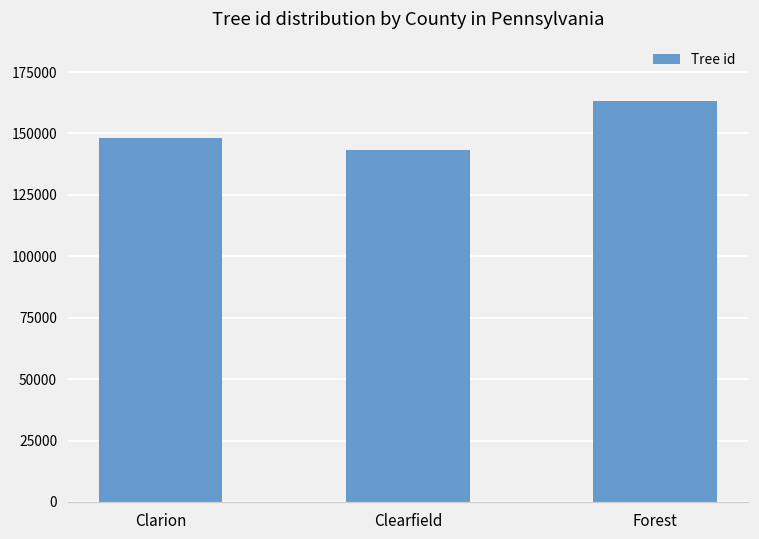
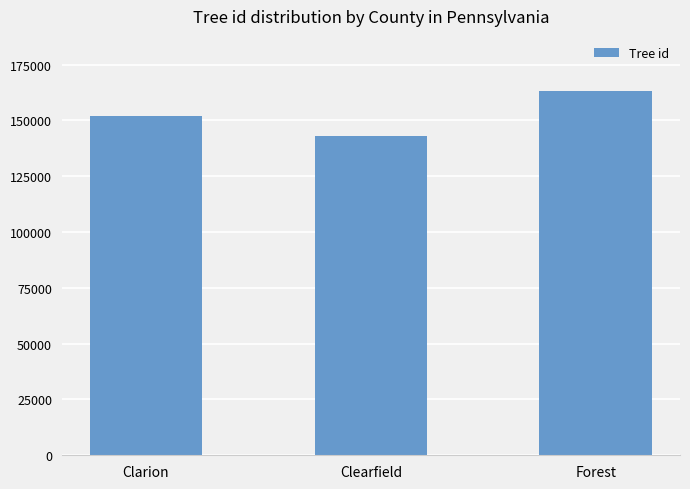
Clarion: 148000 -> 152000
